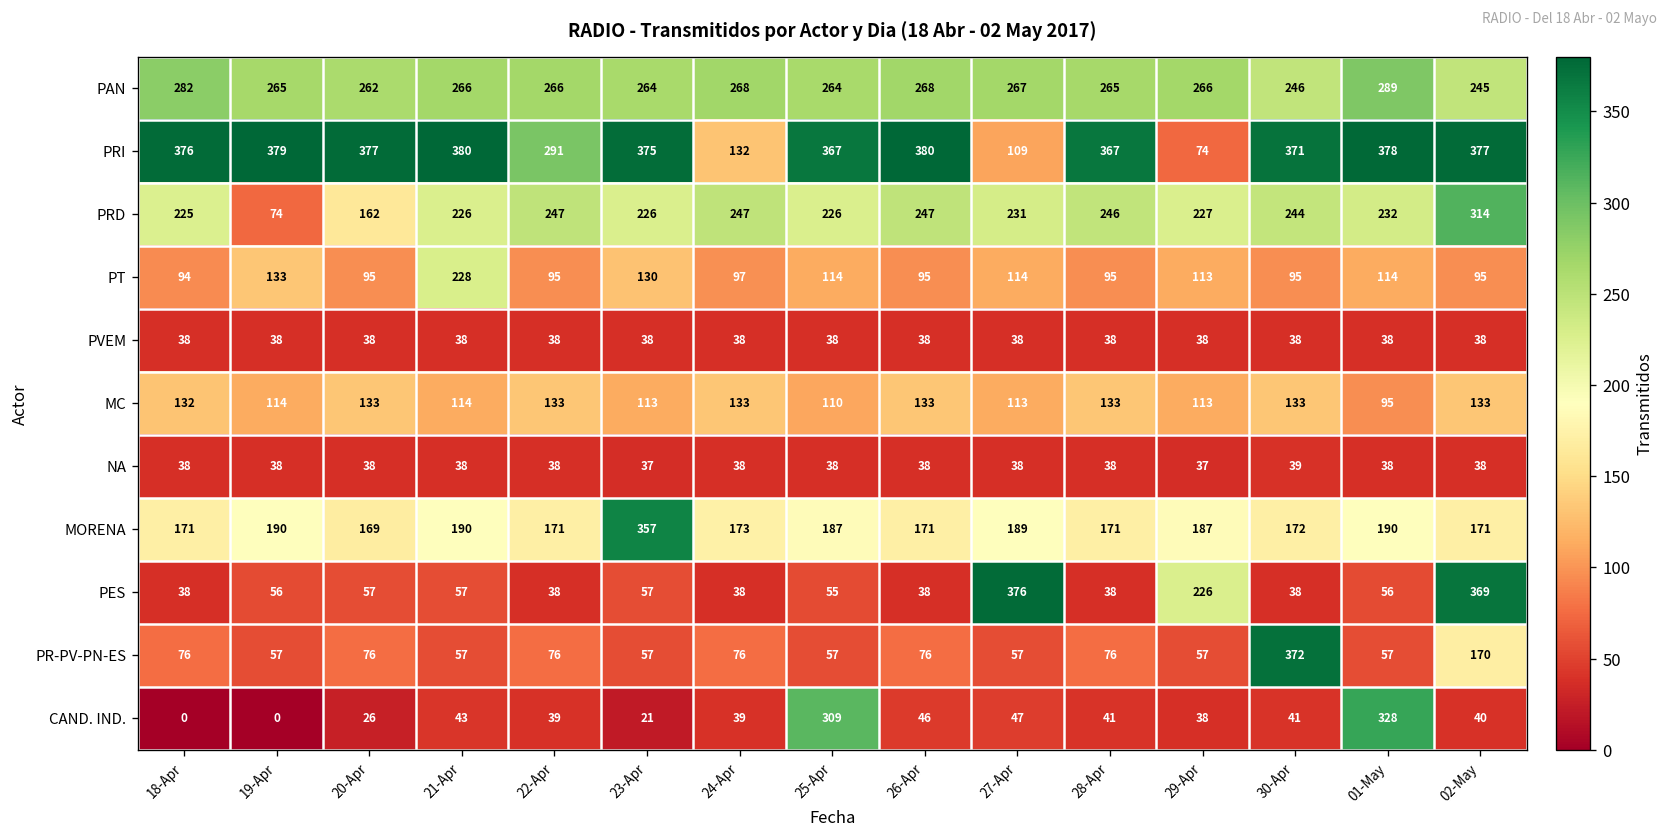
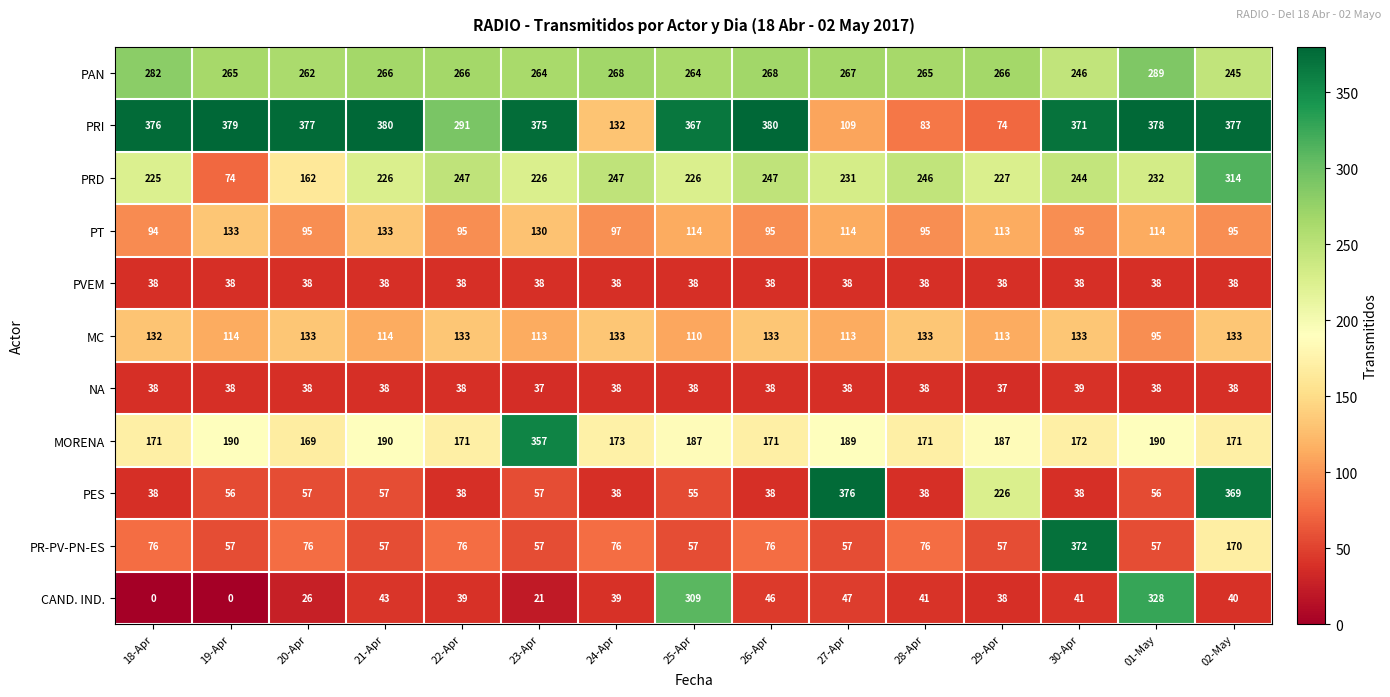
PRI, 28-Apr: 367 -> 83
PT, 21-Apr: 228 -> 133
